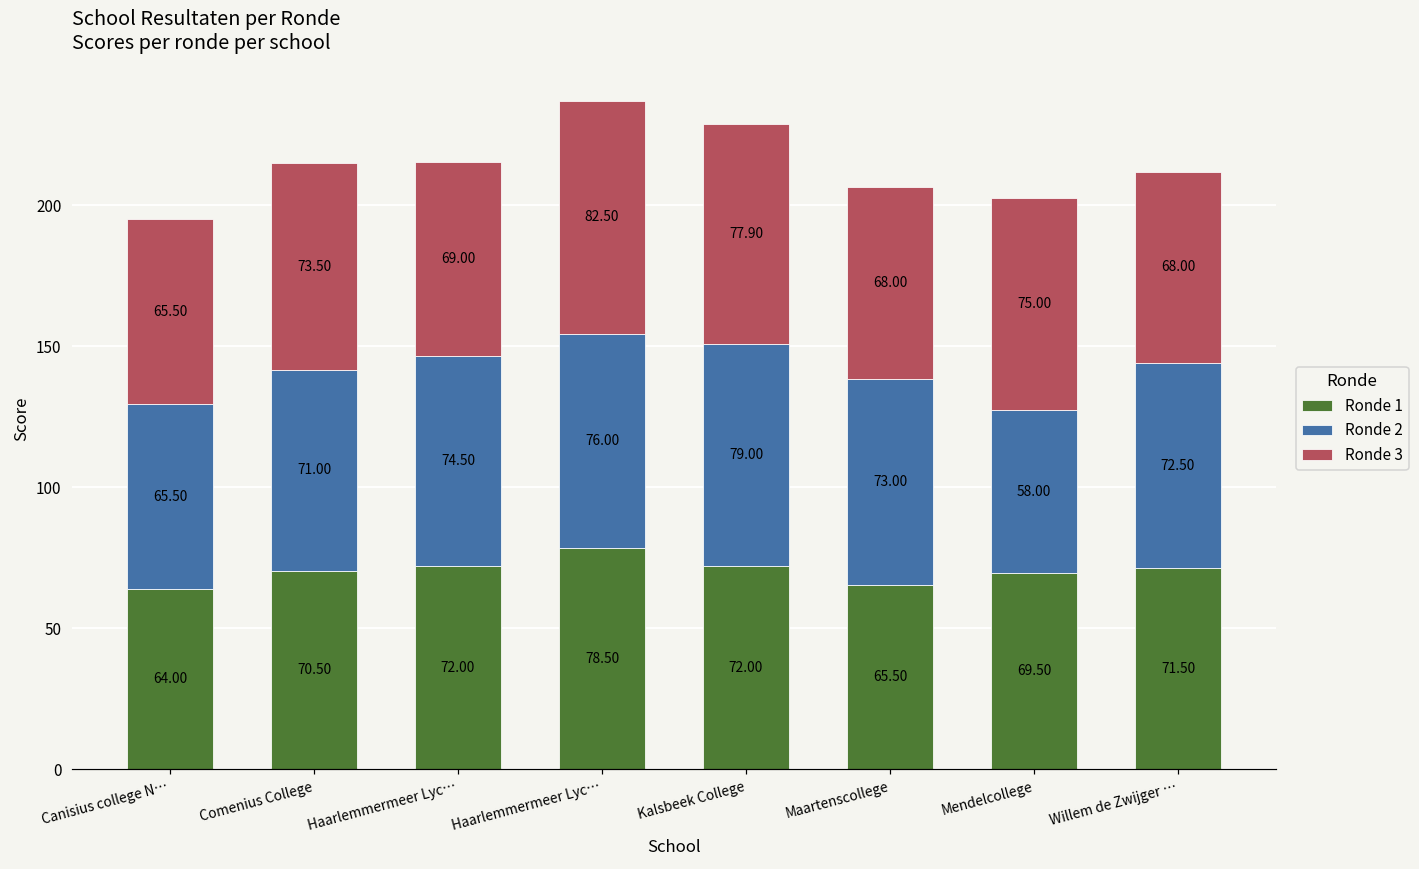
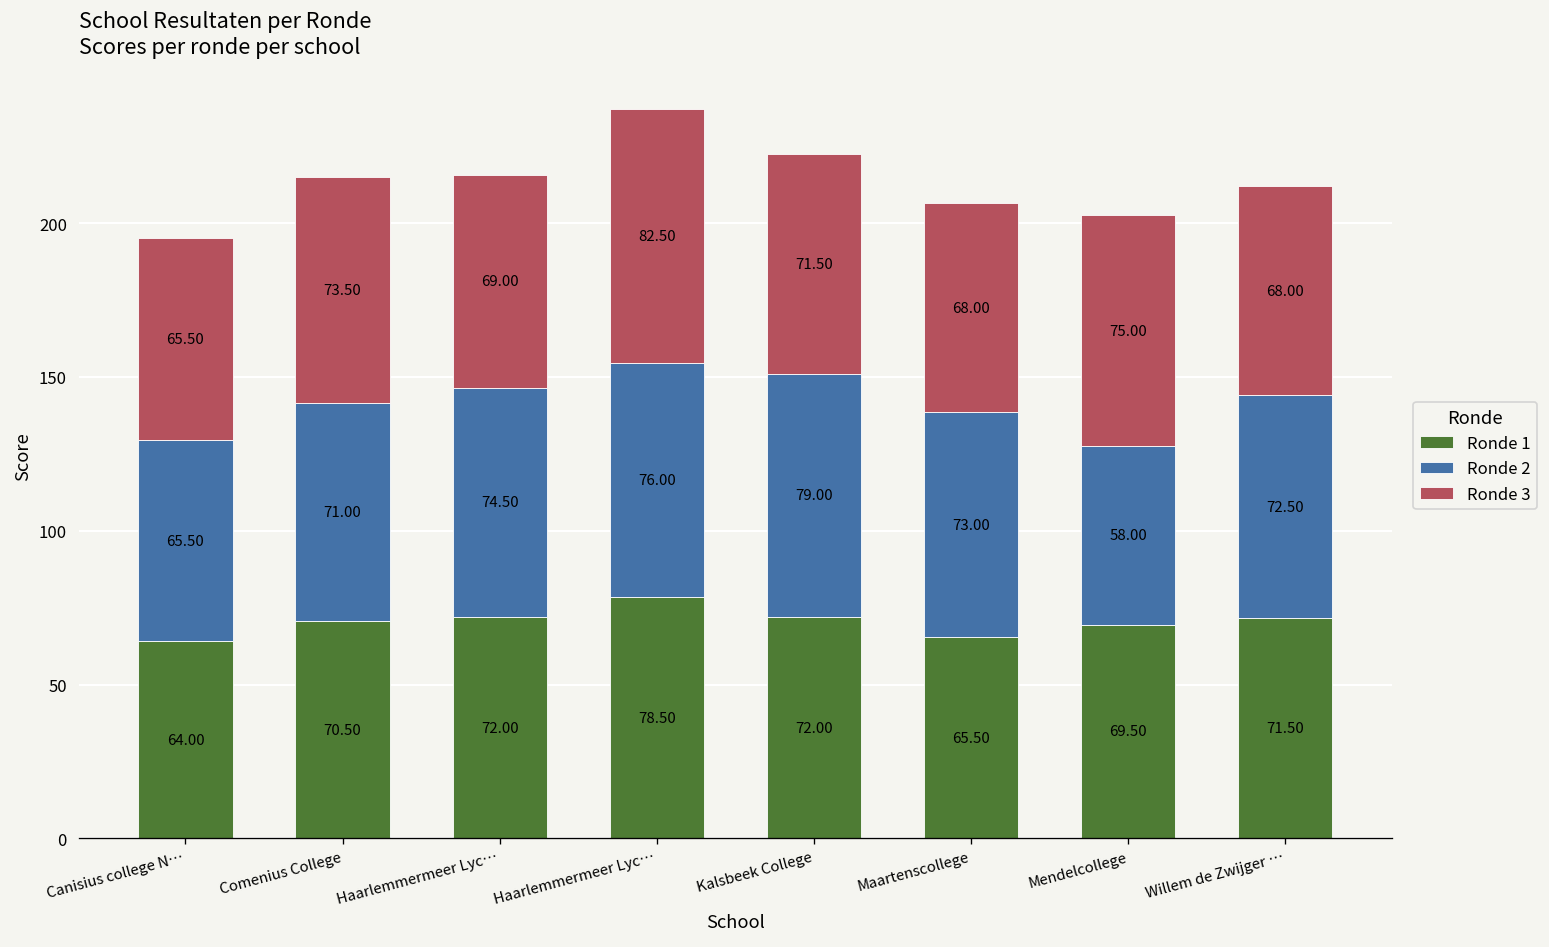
Ronde 3, Kalsbeek College: 77.90 -> 71.50
